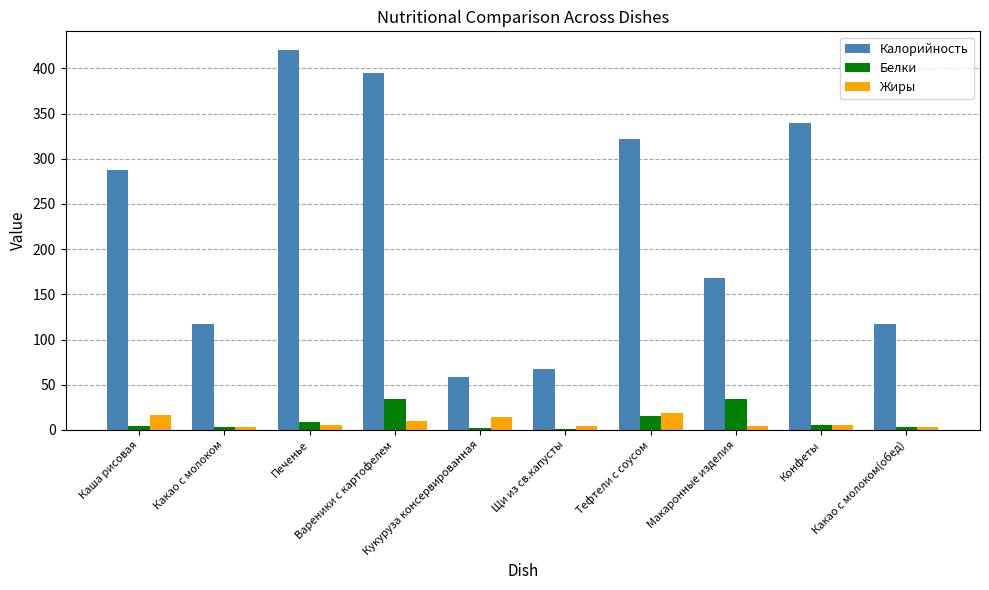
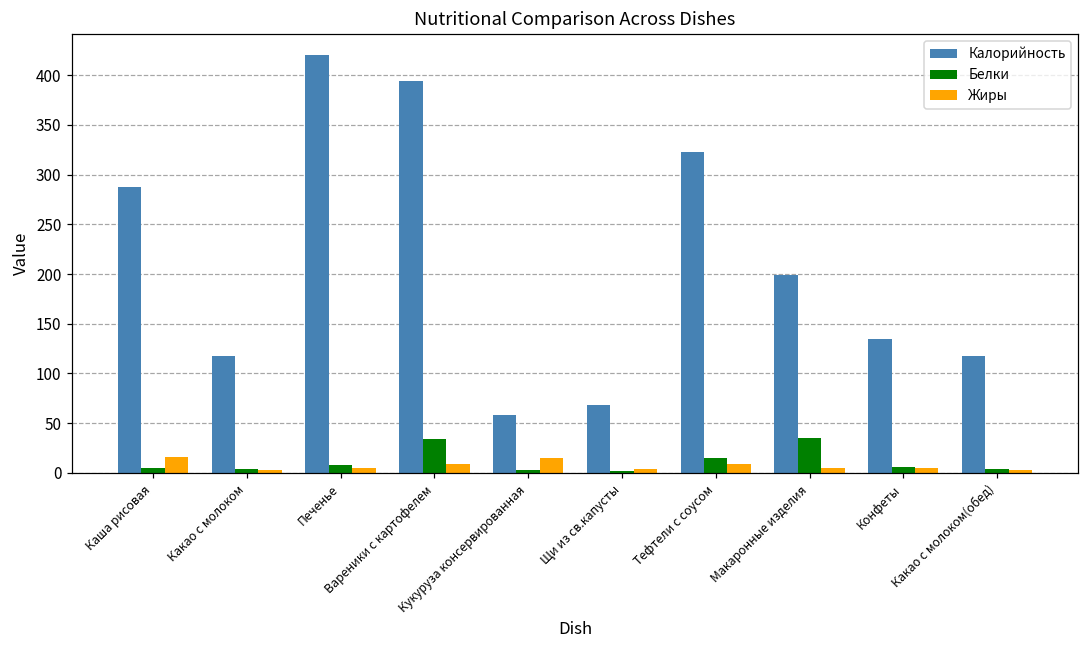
Жиры, Тефтели с соусом: 20 -> 10
Калорийность, Макаронные изделия: 170 -> 200
Калорийность, Конфеты: 340 -> 140
